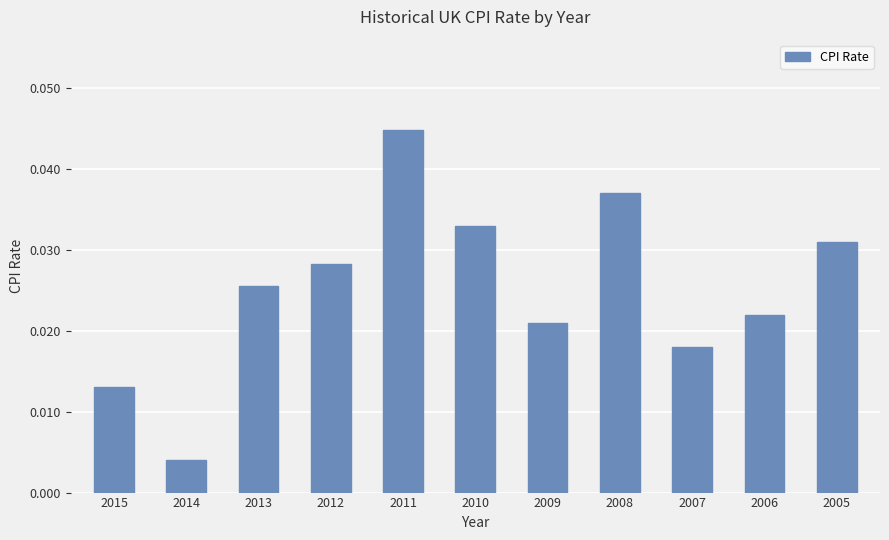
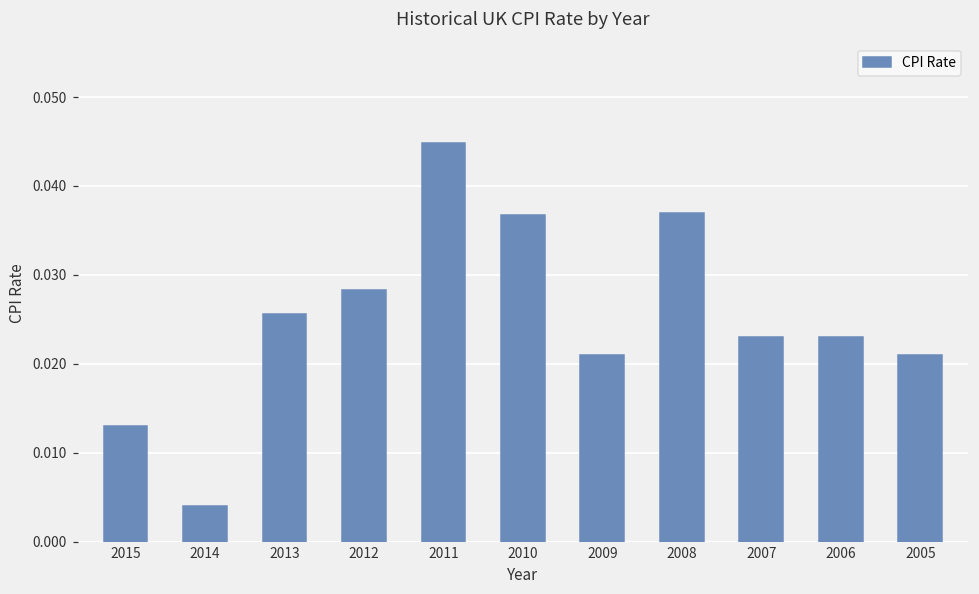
2010: 0.033 -> 0.037
2007: 0.018 -> 0.023
2006: 0.022 -> 0.023
2005: 0.031 -> 0.021
